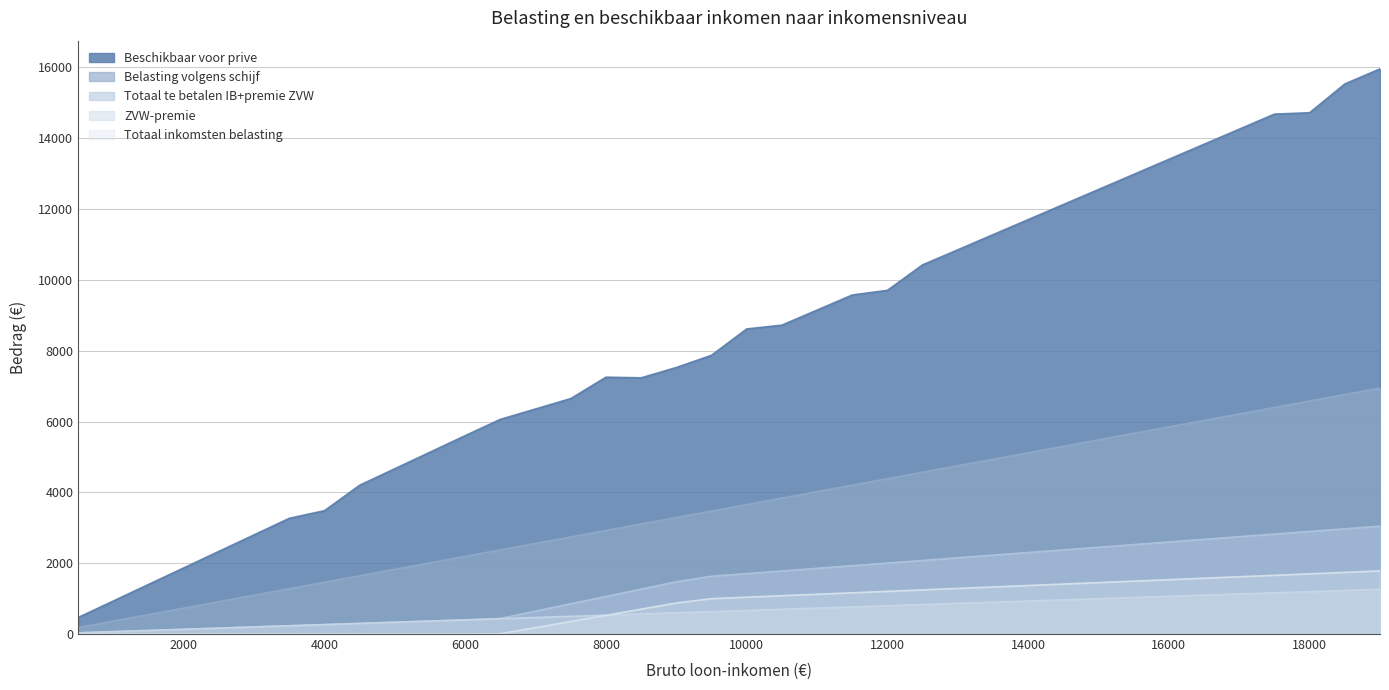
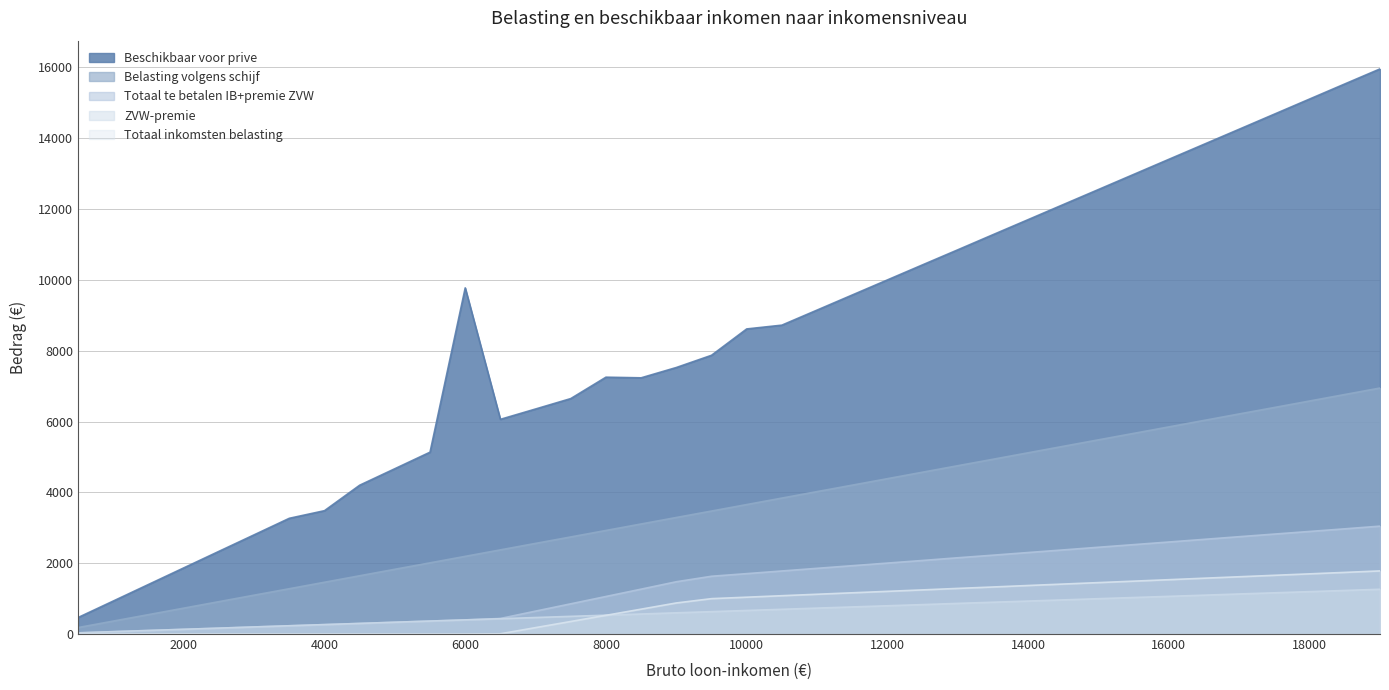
Beschikbaar voor prive, 6000: 5600 -> 9800
Beschikbaar voor prive, 12000: 9700 -> 10000
Beschikbaar voor prive, 18000: 14700 -> 15100
